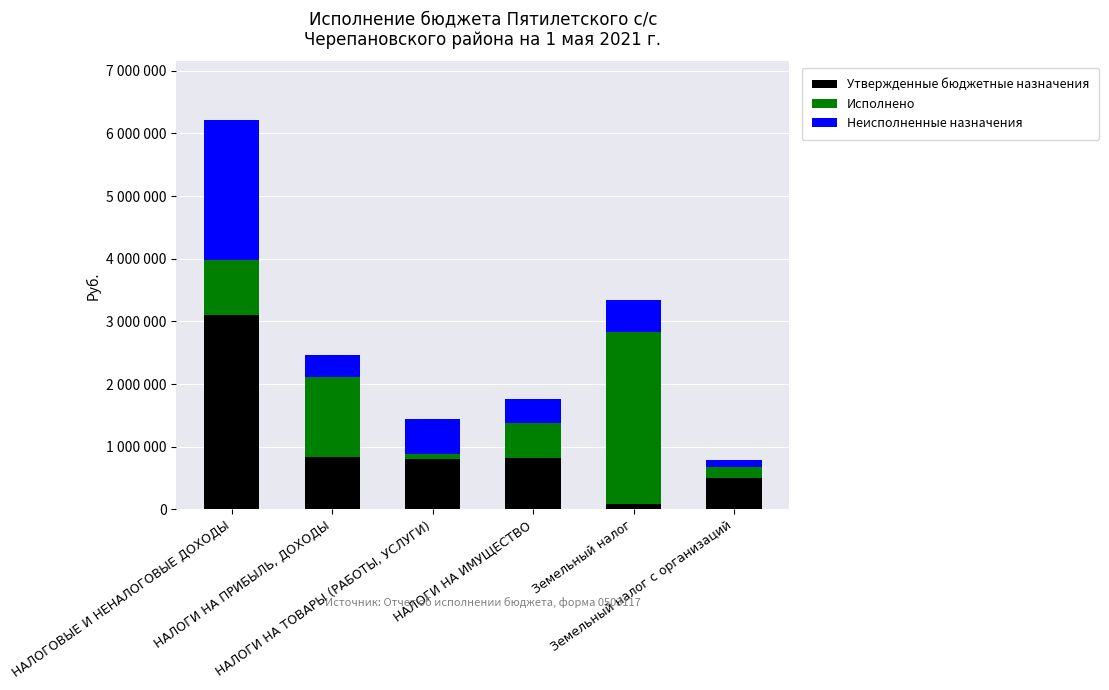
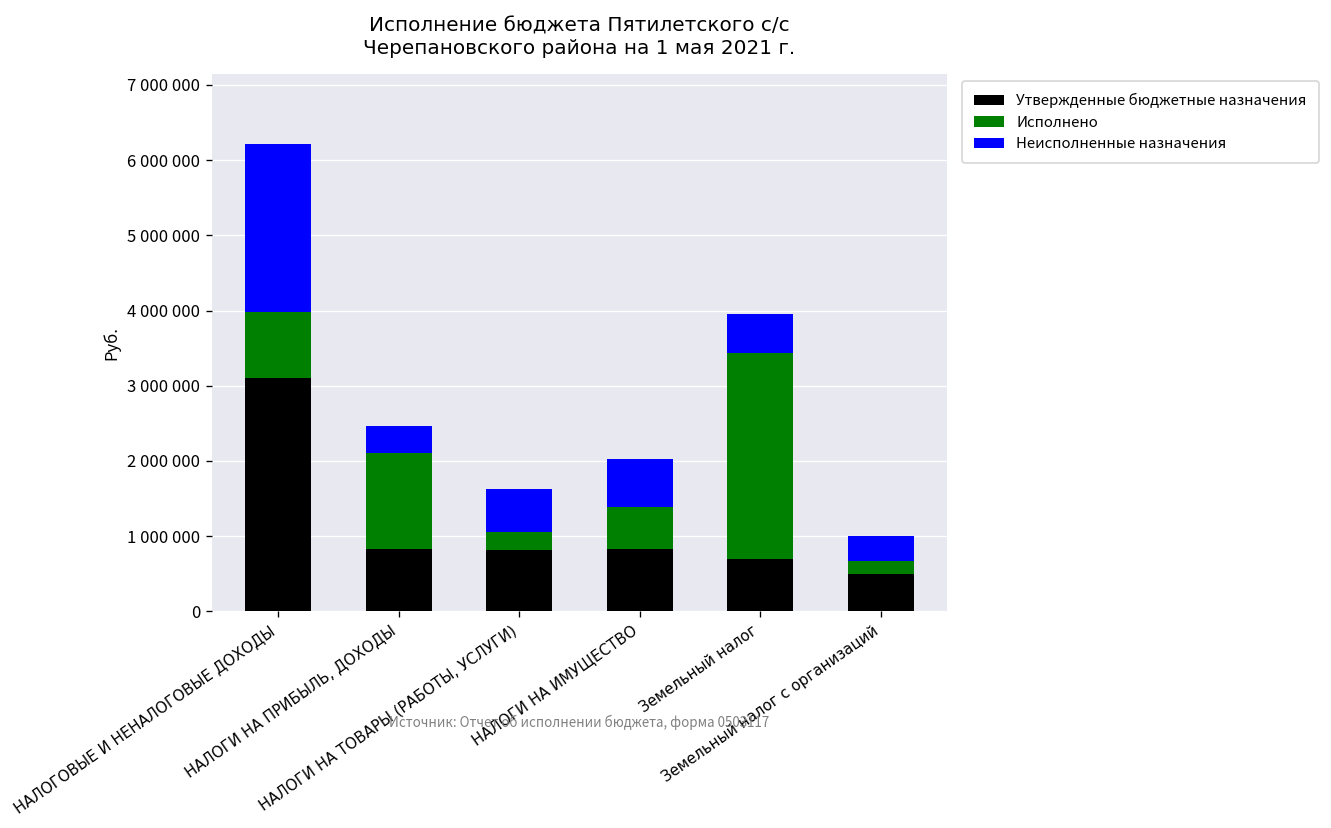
Исполнено, НАЛОГИ НА ТОВАРЫ (РАБОТЫ, УСЛУГИ): 100000 -> 200000
Неисполненные назначения, НАЛОГИ НА ИМУЩЕСТВО: 400000 -> 600000
Утвержденные бюджетные назначения, Земельный налог: 100000 -> 700000
Неисполненные назначения, Земельный налог с организаций: 100000 -> 300000
